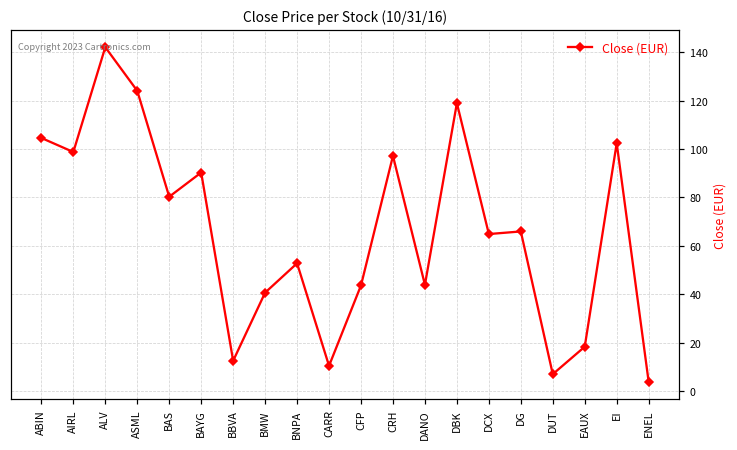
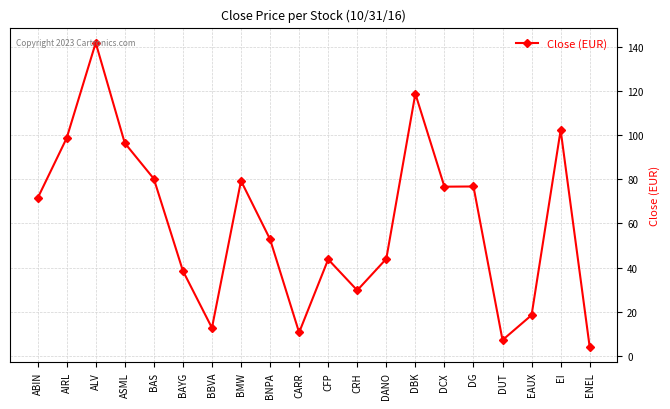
ABIN: 105 -> 71
ASML: 124 -> 97
BAYG: 90 -> 39
BMW: 41 -> 79
CRH: 97 -> 30
DCX: 65 -> 77
DG: 66 -> 77
